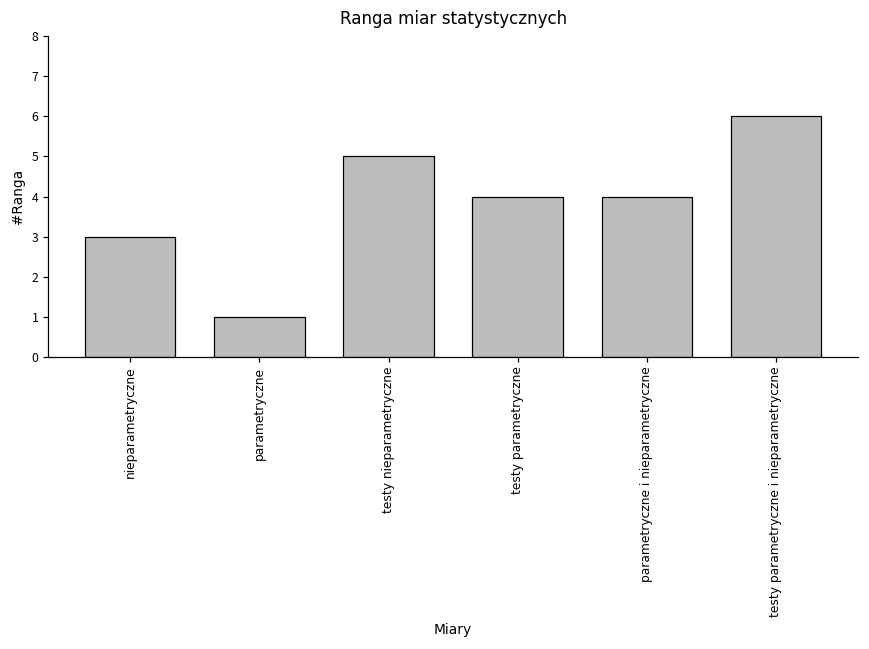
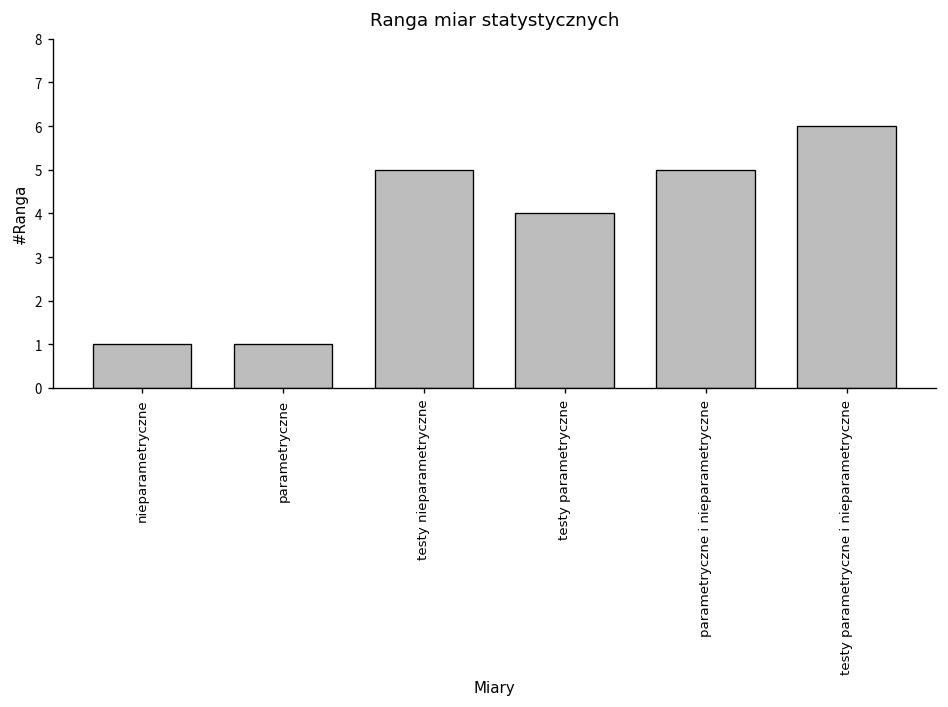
nieparametryczne: 3 -> 1
parametryczne i nieparametryczne: 4 -> 5
